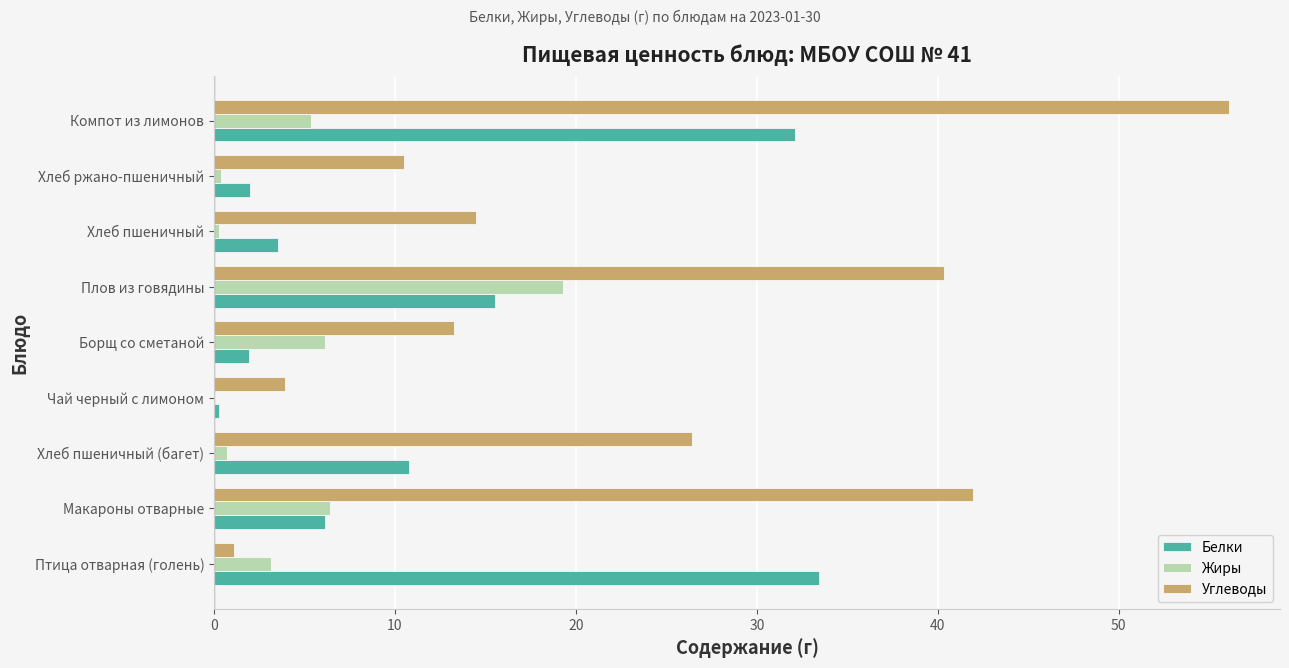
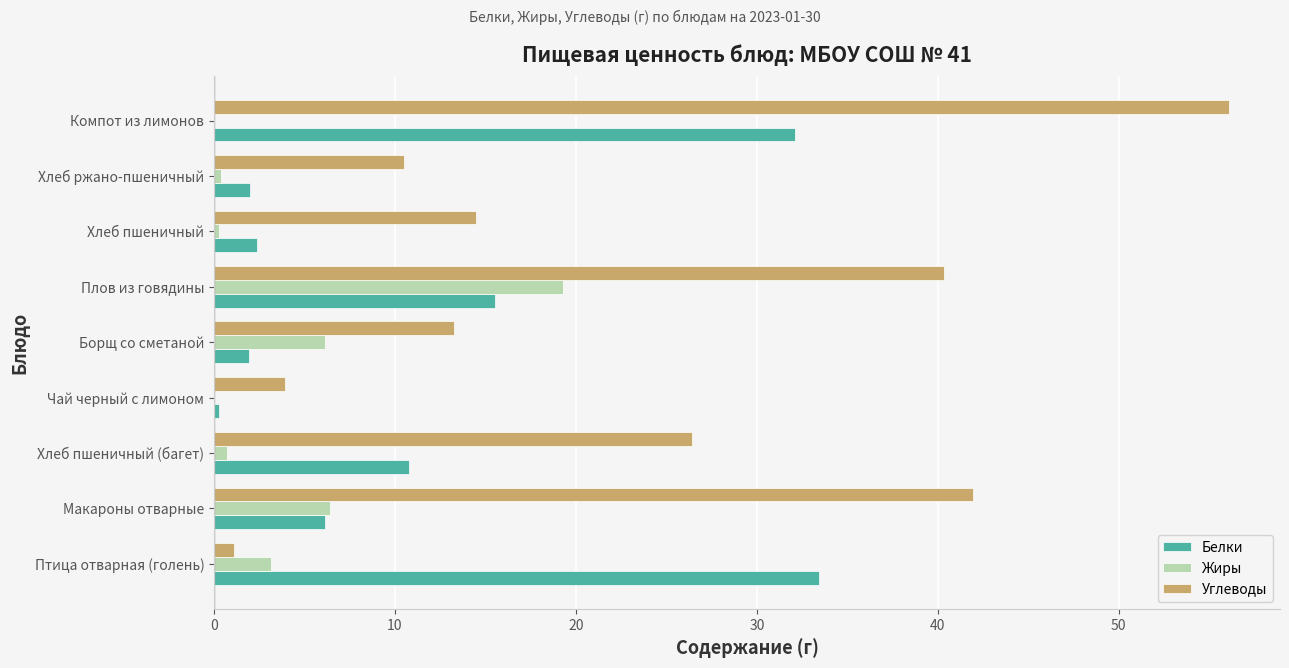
Жиры, Компот из лимонов: 5.4 -> 0.0
Белки, Хлеб пшеничный: 3.5 -> 2.4
